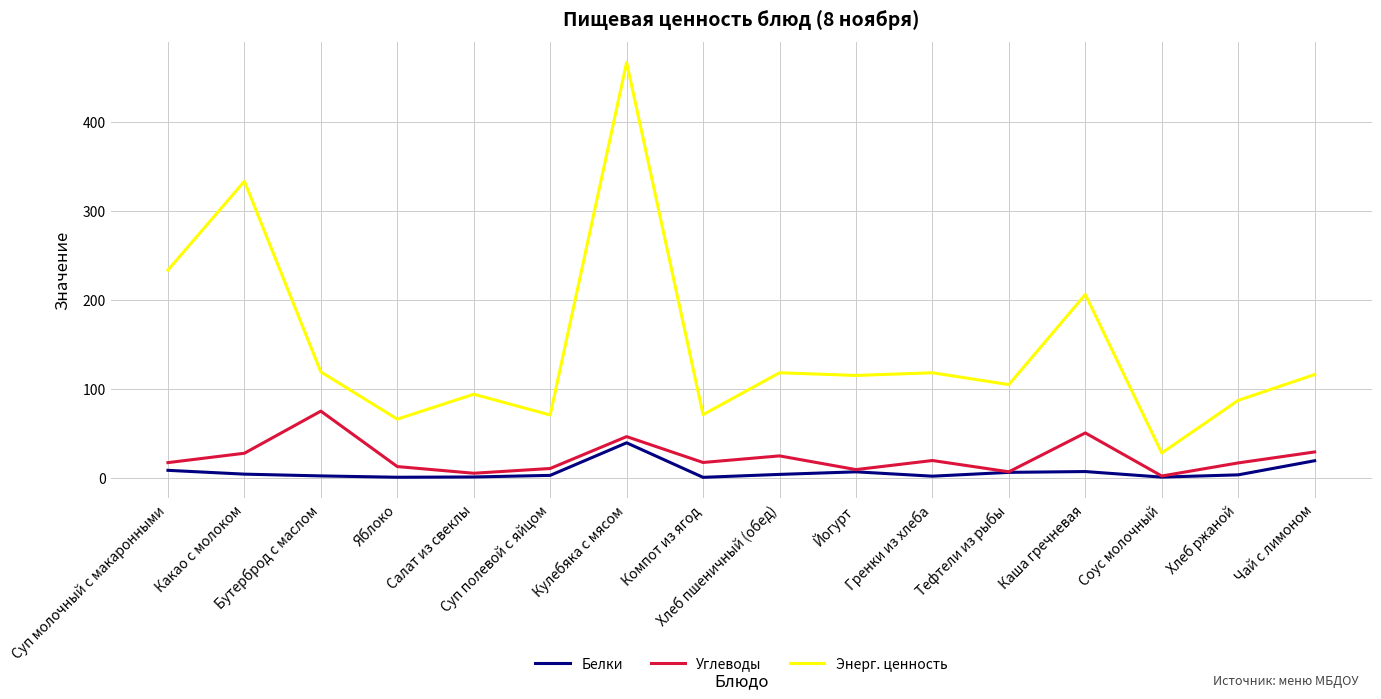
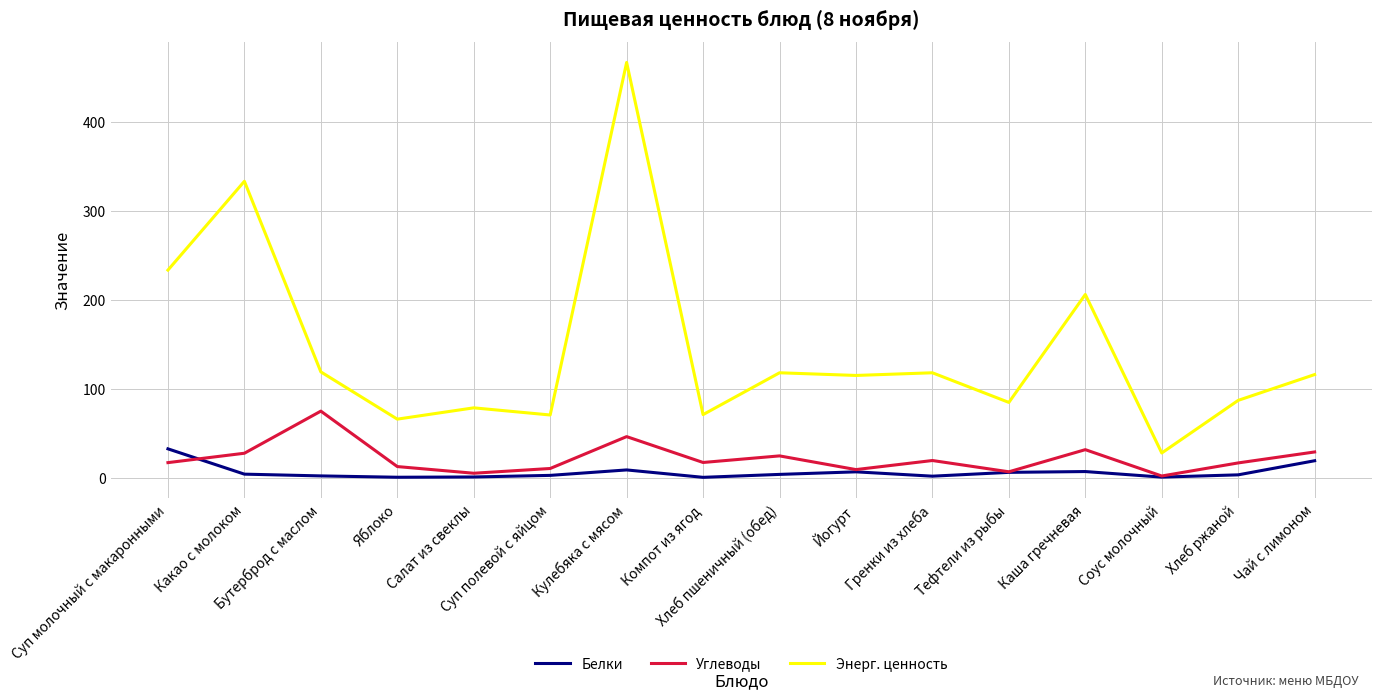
Белки, Суп молочный с макаронными: 10 -> 30
Энерг. ценность, Салат из свеклы: 90 -> 80
Белки, Кулебяка с мясом: 40 -> 10
Энерг. ценность, Тефтели из рыбы: 100 -> 80
Углеводы, Каша гречневая: 50 -> 30
